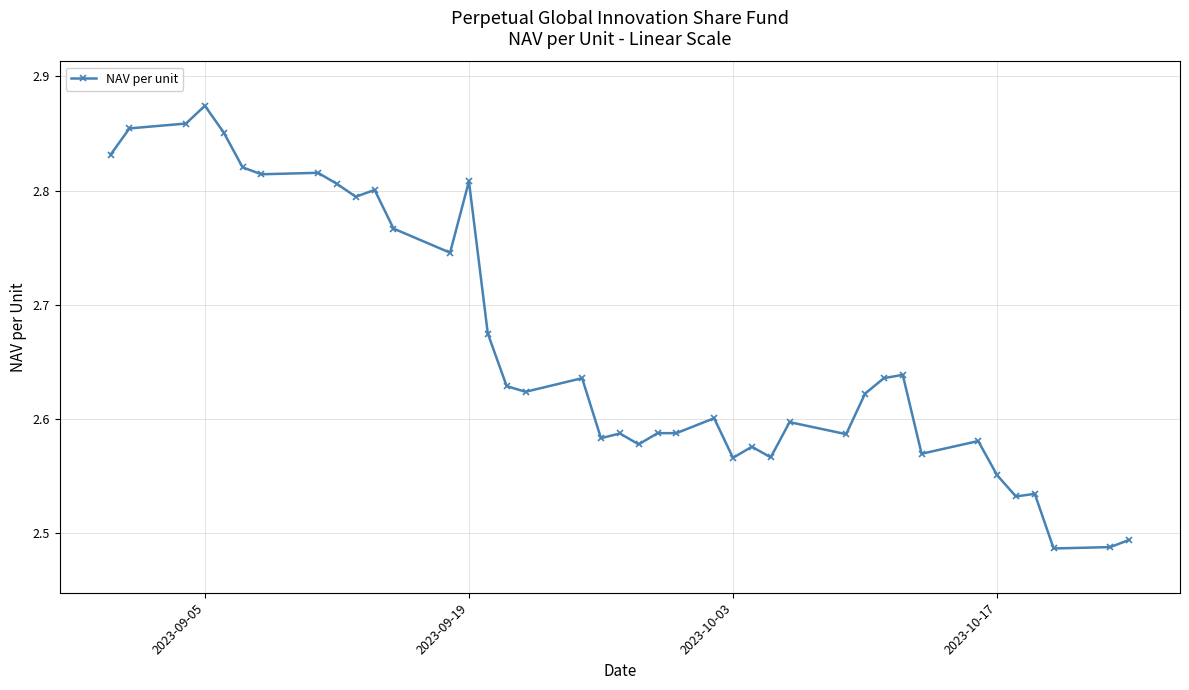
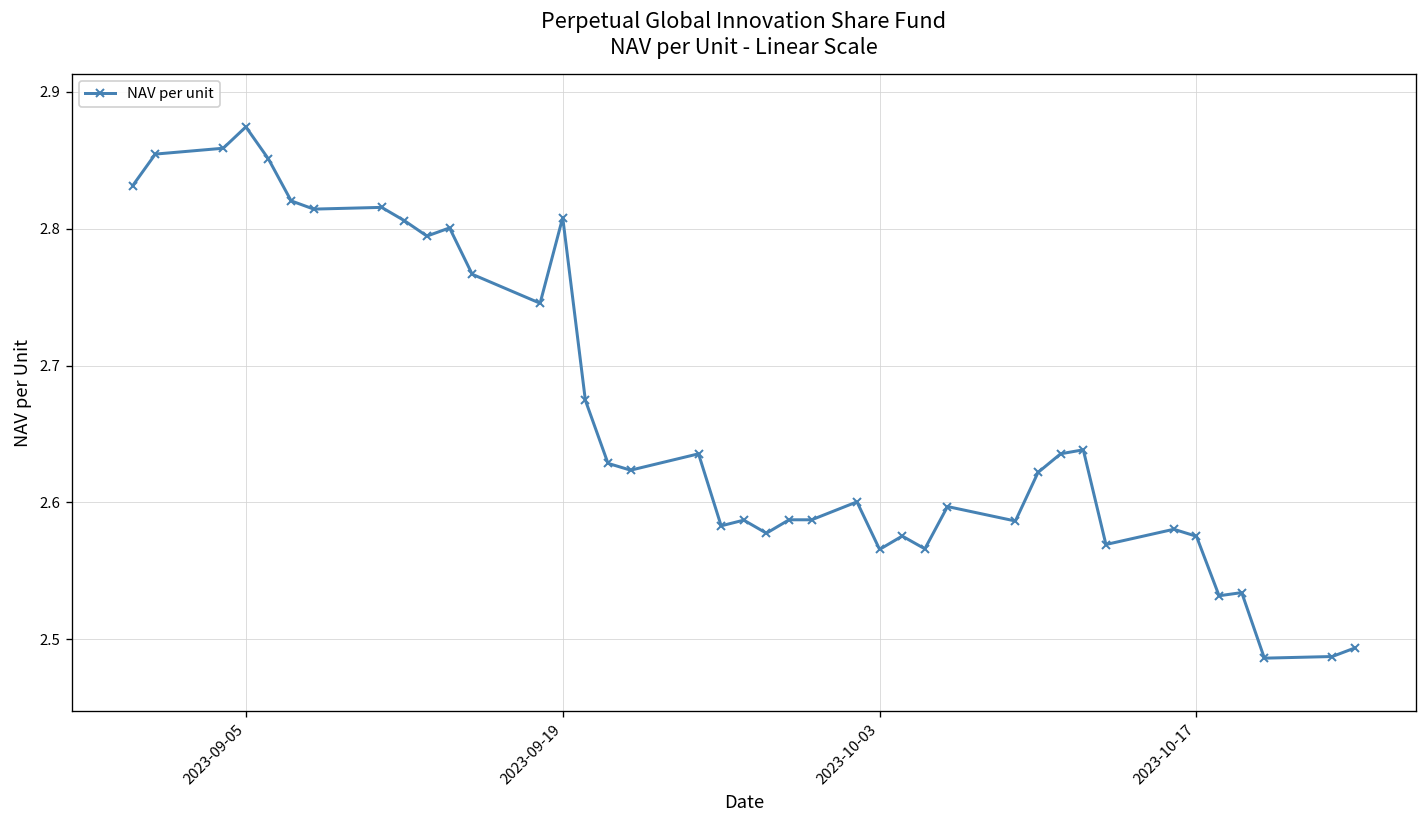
2023-10-17: 2.551 -> 2.575
